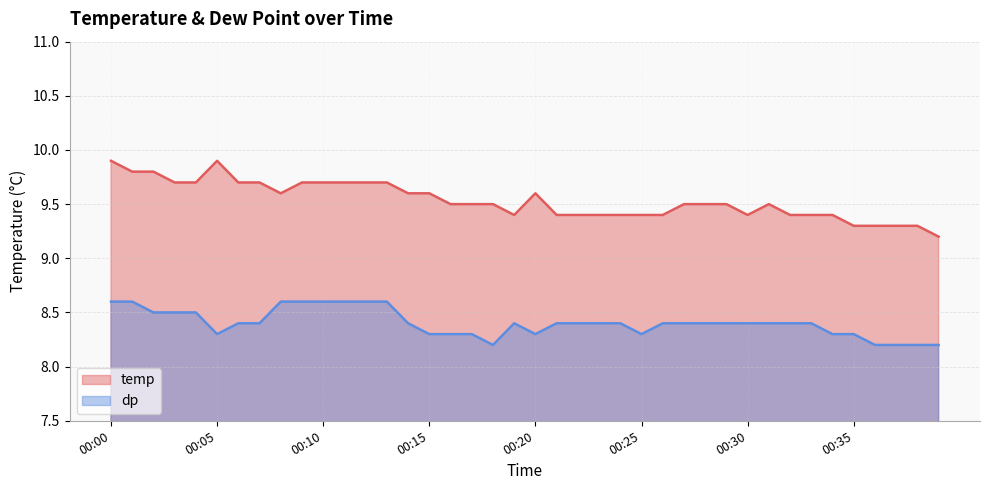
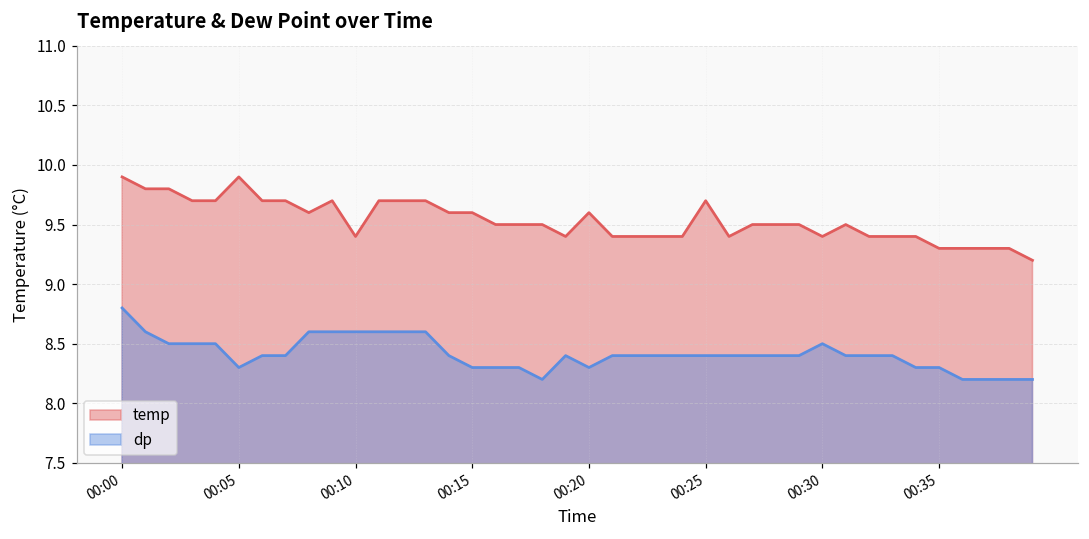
dp, 00:00: 8.6 -> 8.8
temp, 00:10: 9.7 -> 9.4
temp, 00:25: 9.4 -> 9.7
dp, 00:25: 8.3 -> 8.4
dp, 00:30: 8.4 -> 8.5
